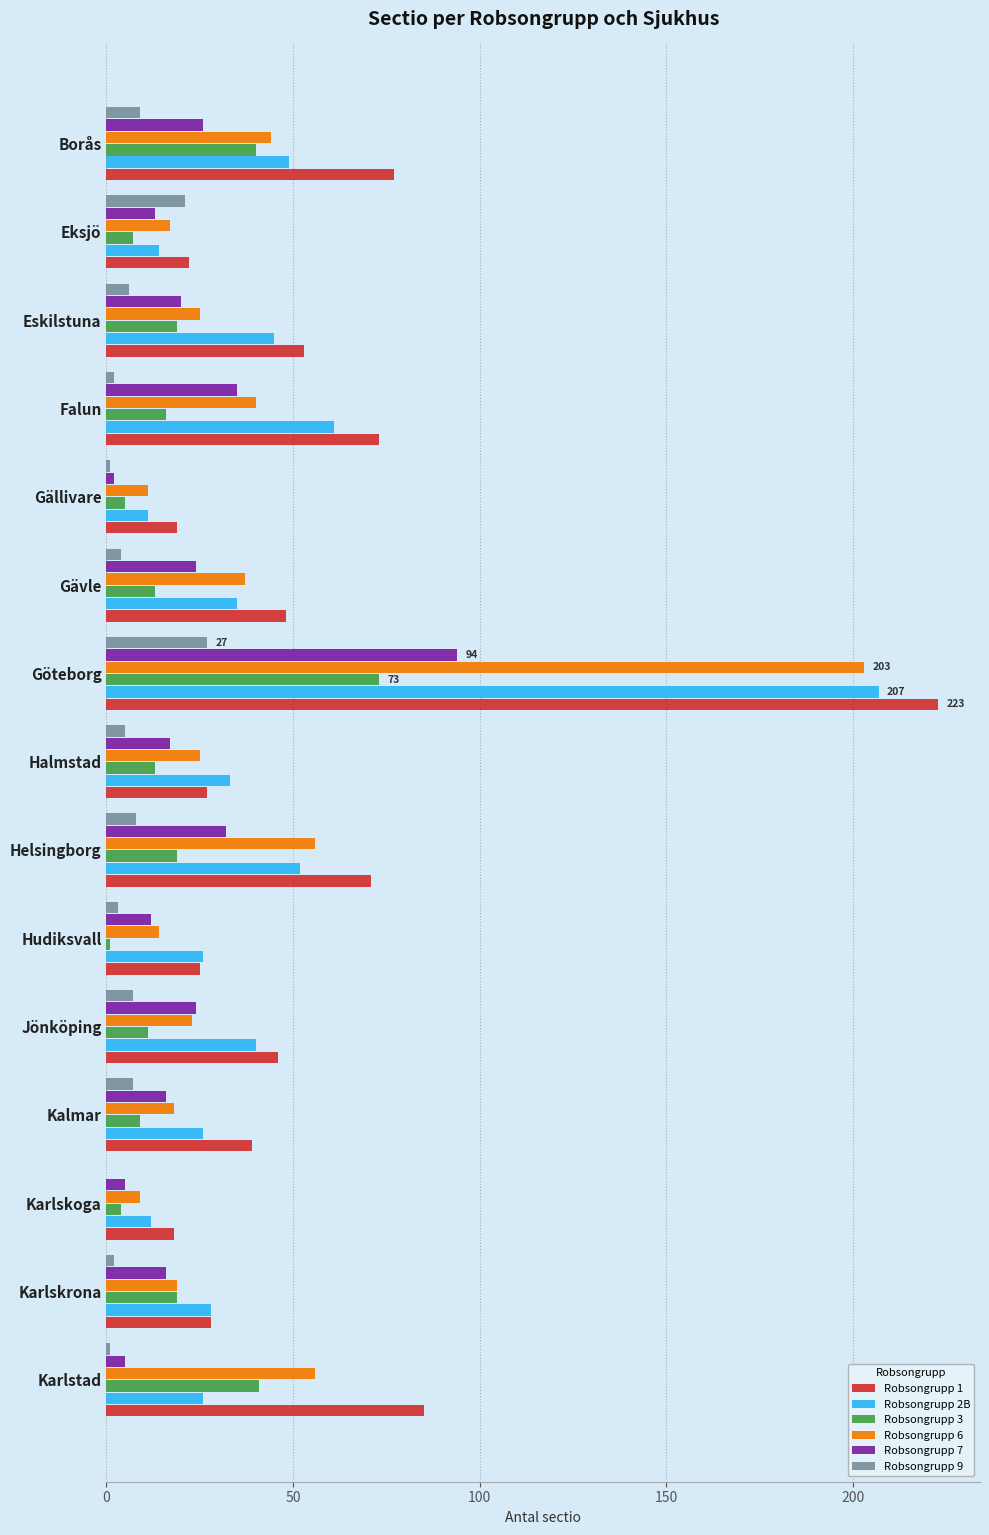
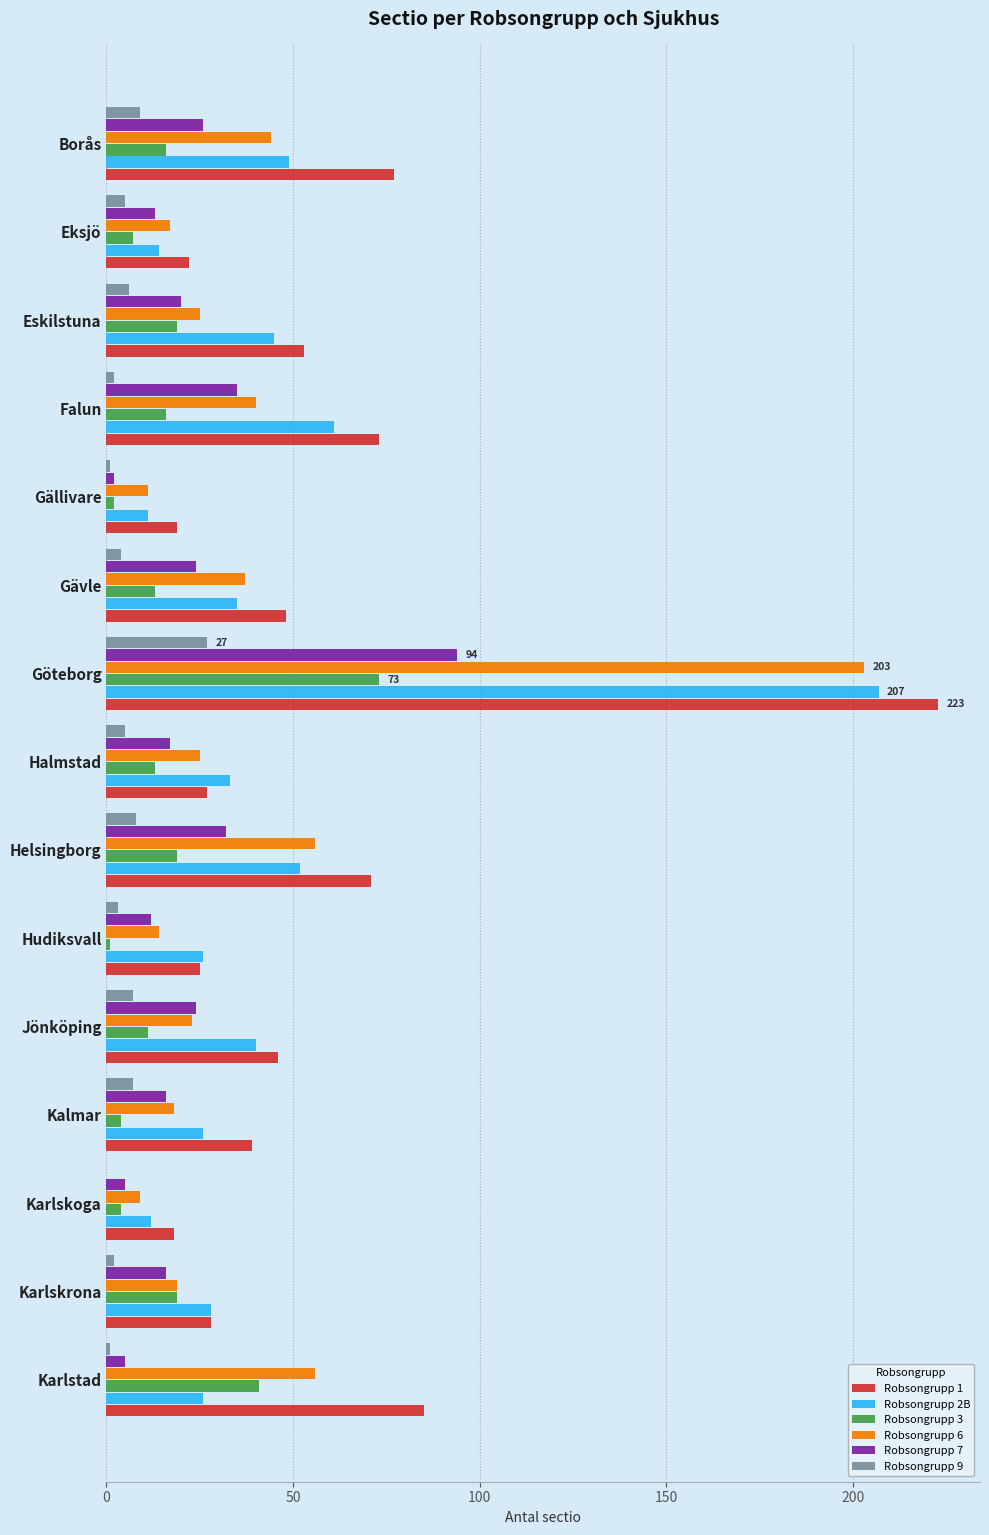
Robsongrupp 3, Borås: 40 -> 16
Robsongrupp 9, Eksjö: 21 -> 5
Robsongrupp 3, Gällivare: 5 -> 2
Robsongrupp 3, Kalmar: 9 -> 4
